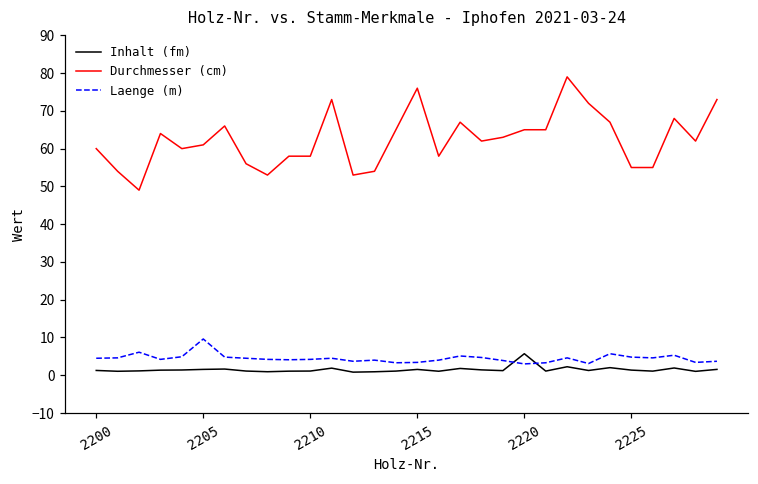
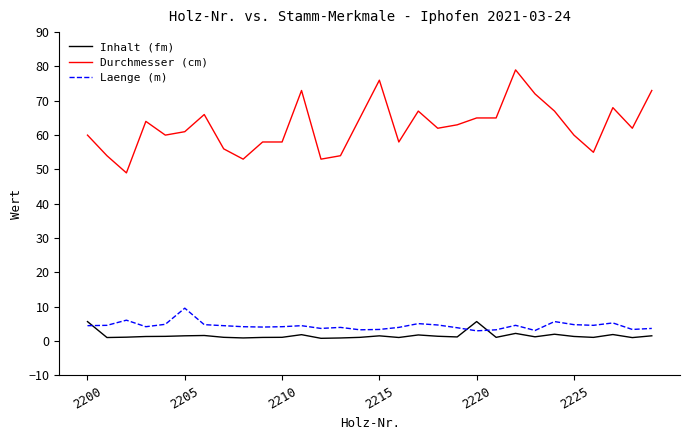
Inhalt (fm), 2200: 1 -> 6
Durchmesser (cm), 2225: 55 -> 60
